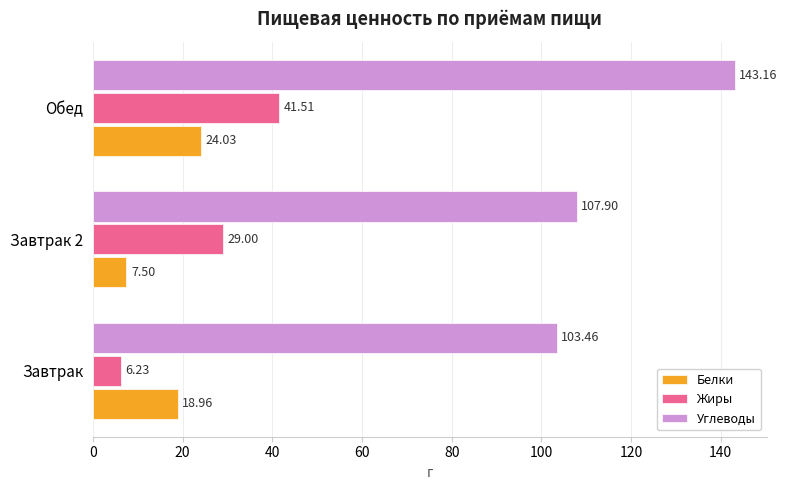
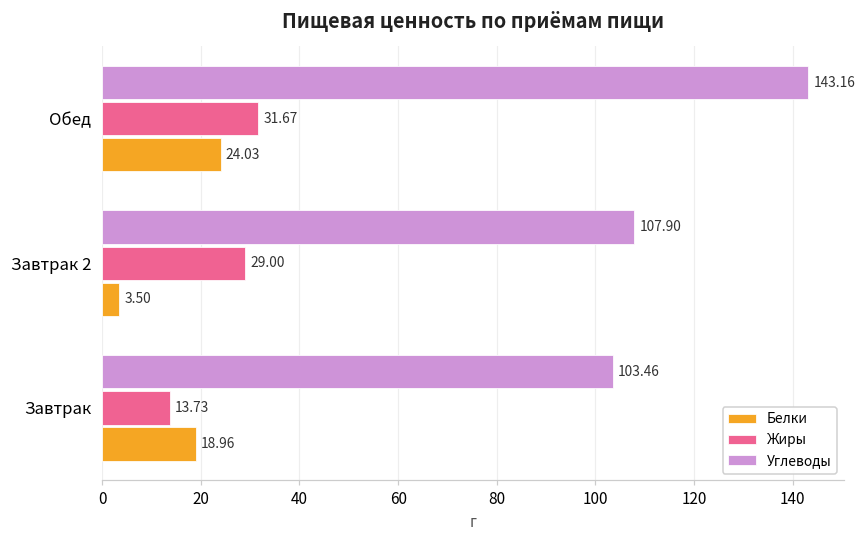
Жиры, Обед: 41.51 -> 31.67
Белки, Завтрак 2: 7.50 -> 3.50
Жиры, Завтрак: 6.23 -> 13.73
